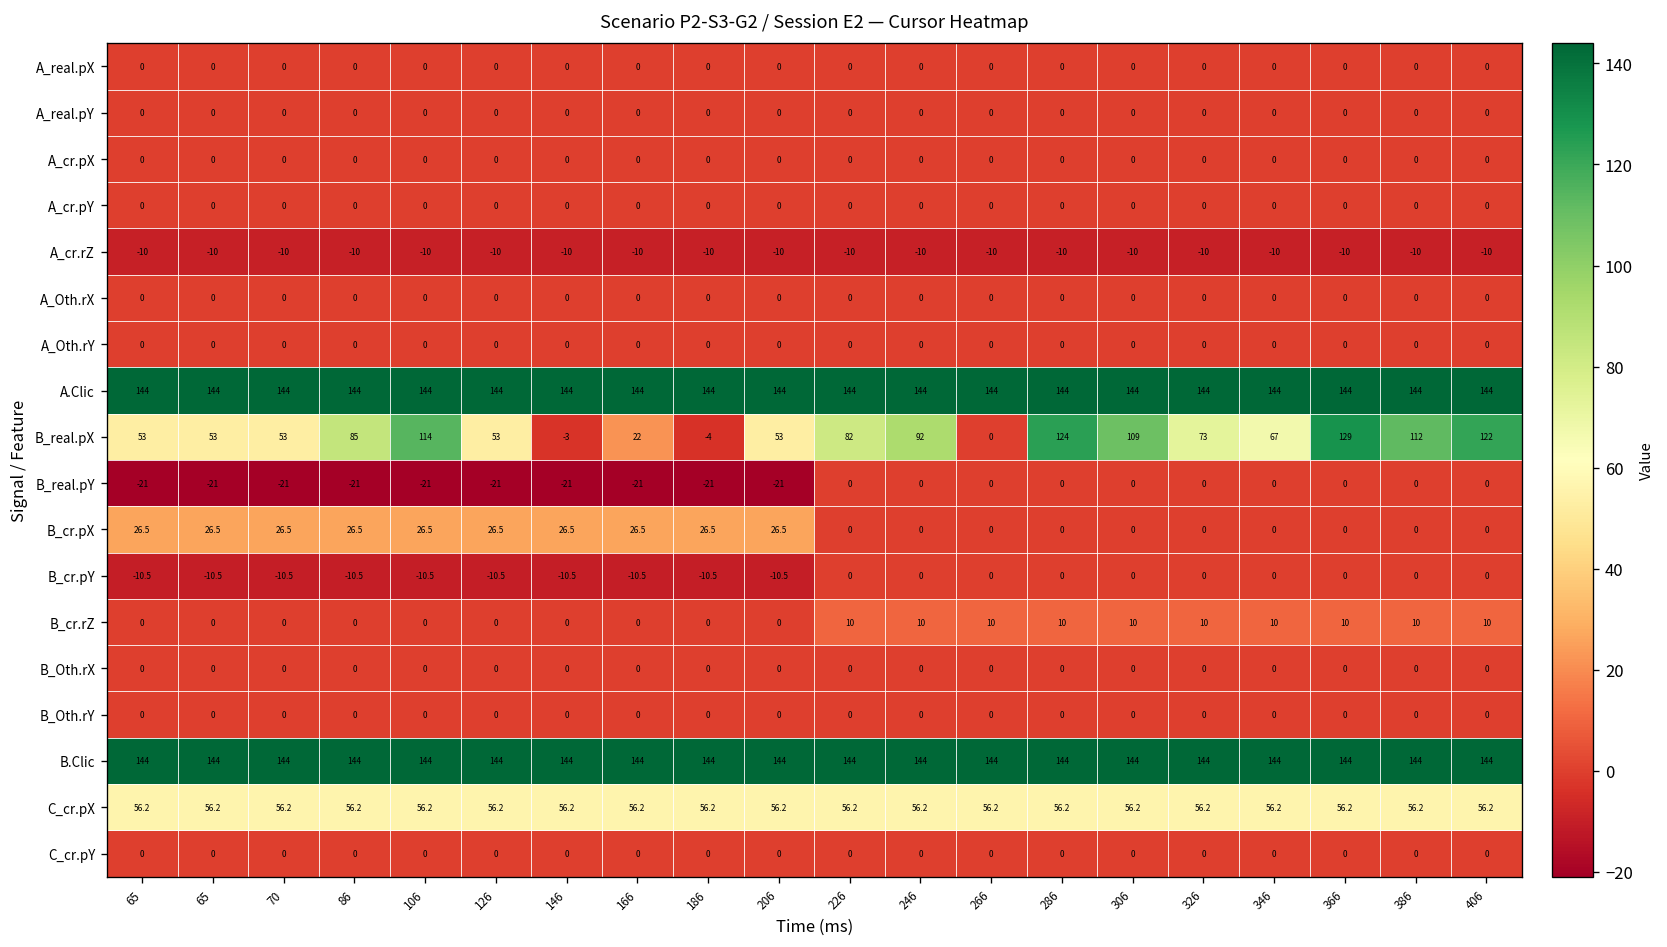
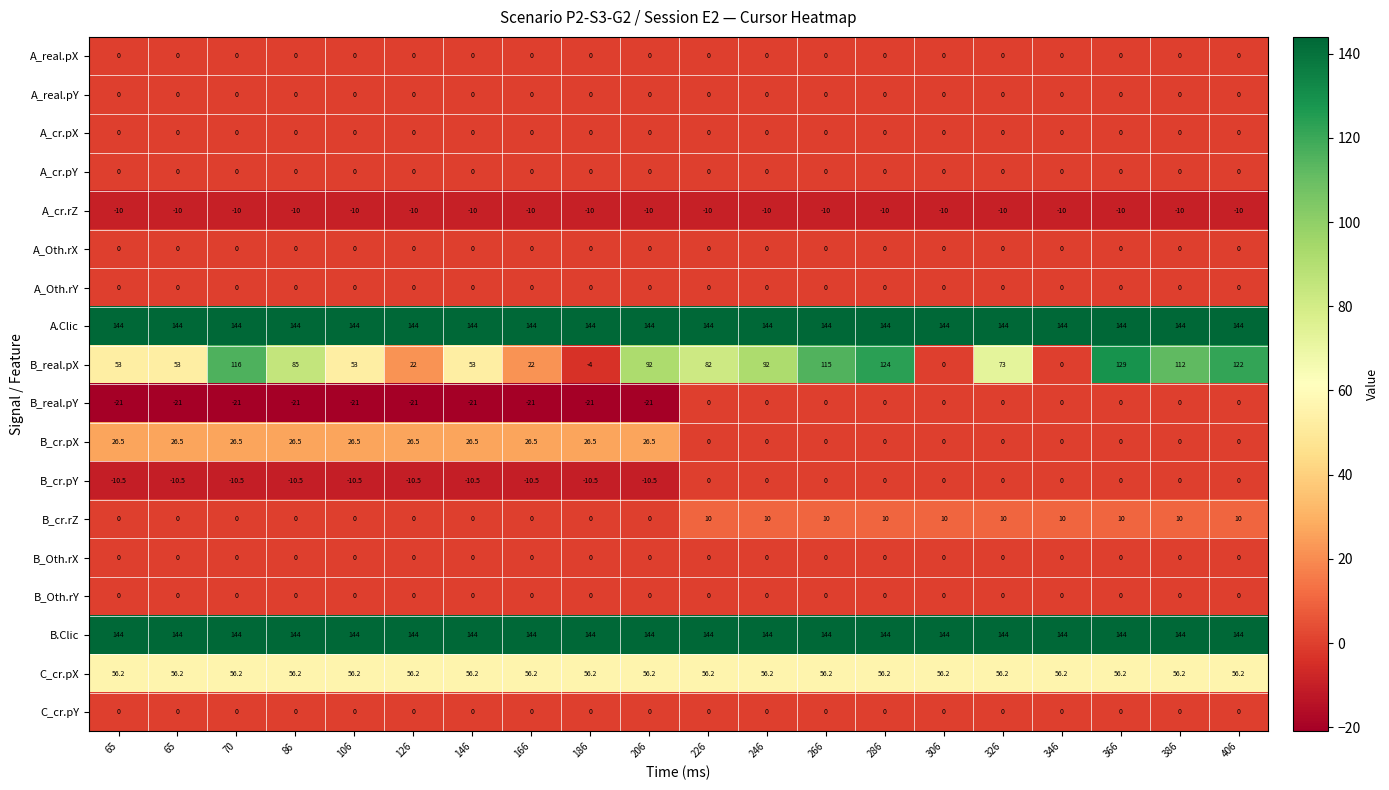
B_real.pX, 70: 53 -> 116
B_real.pX, 106: 114 -> 53
B_real.pX, 126: 53 -> 22
B_real.pX, 146: -3 -> 53
B_real.pX, 206: 53 -> 92
B_real.pX, 266: 0 -> 115
B_real.pX, 306: 109 -> 0
B_real.pX, 346: 67 -> 0
